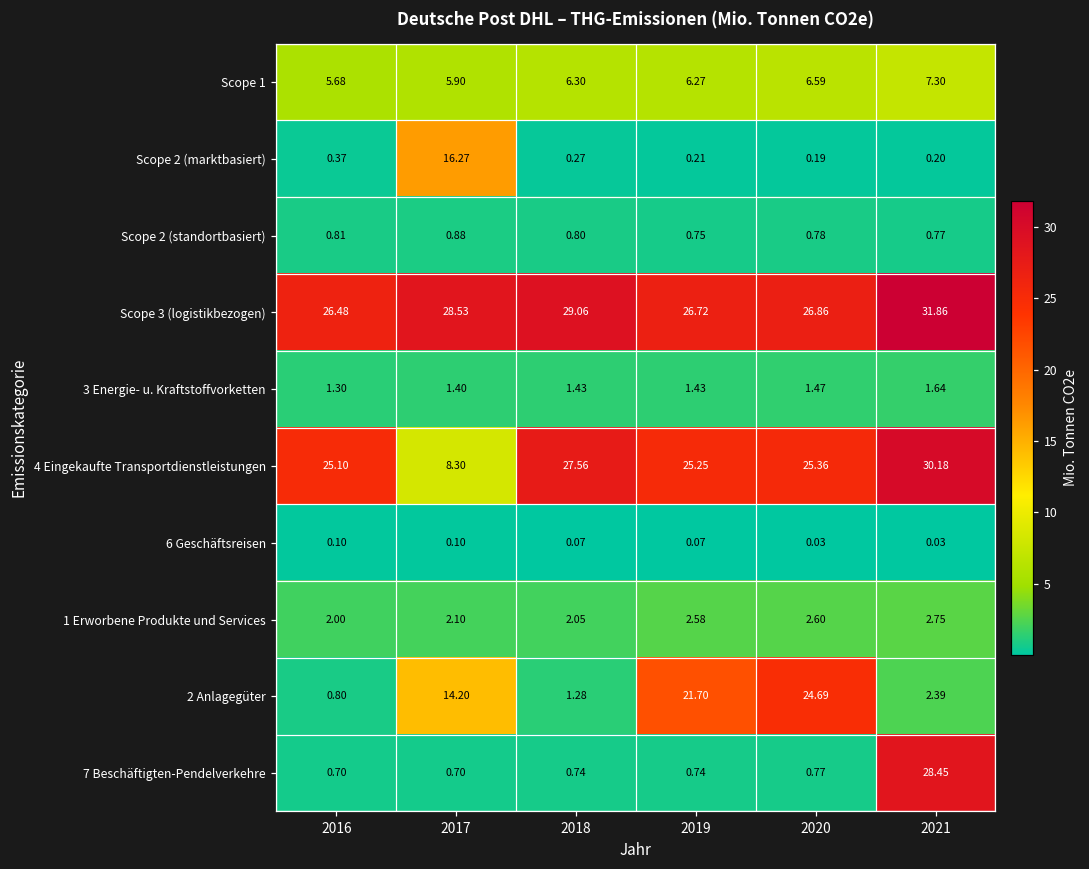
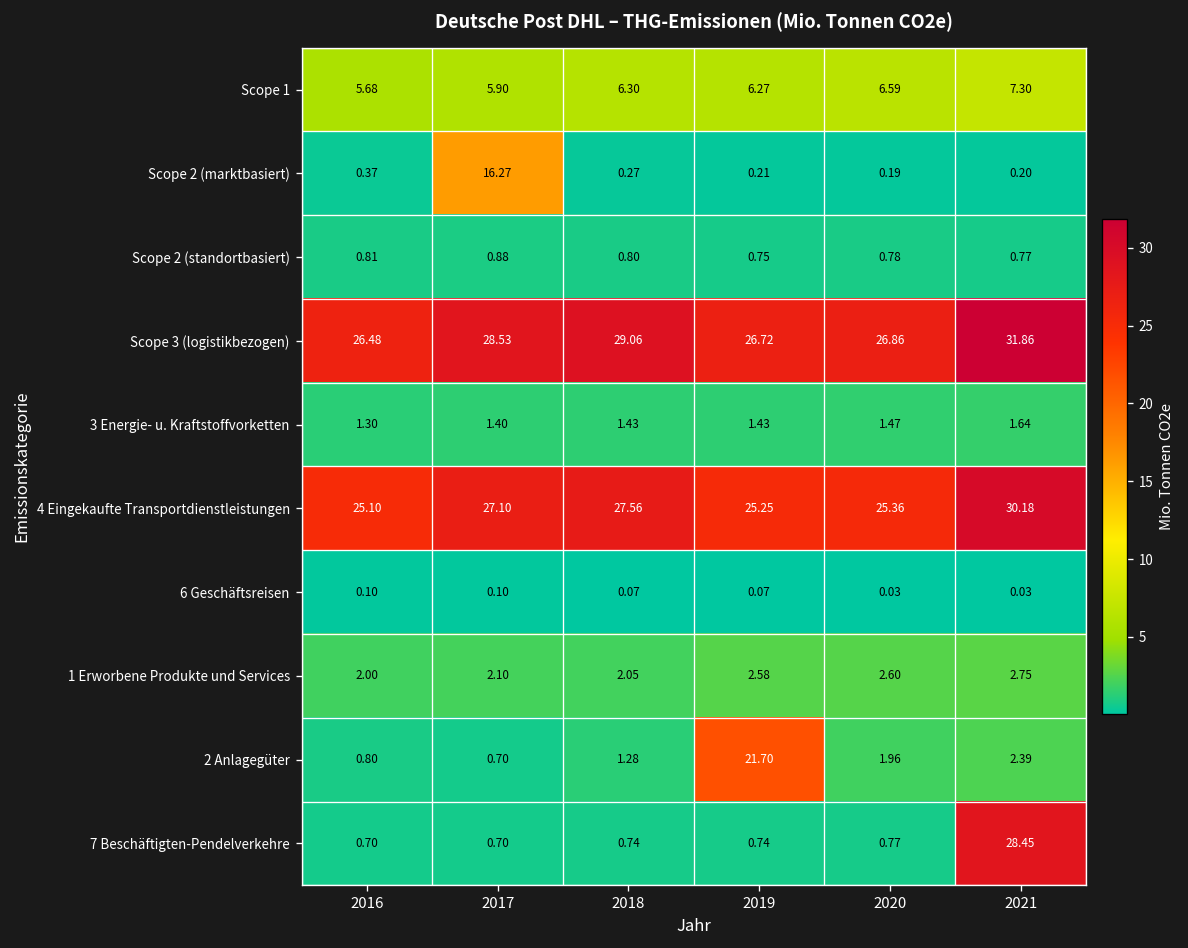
4 Eingekaufte Transportdienstleistungen, 2017: 8.30 -> 27.10
2 Anlagegüter, 2017: 14.20 -> 0.70
2 Anlagegüter, 2020: 24.69 -> 1.96
